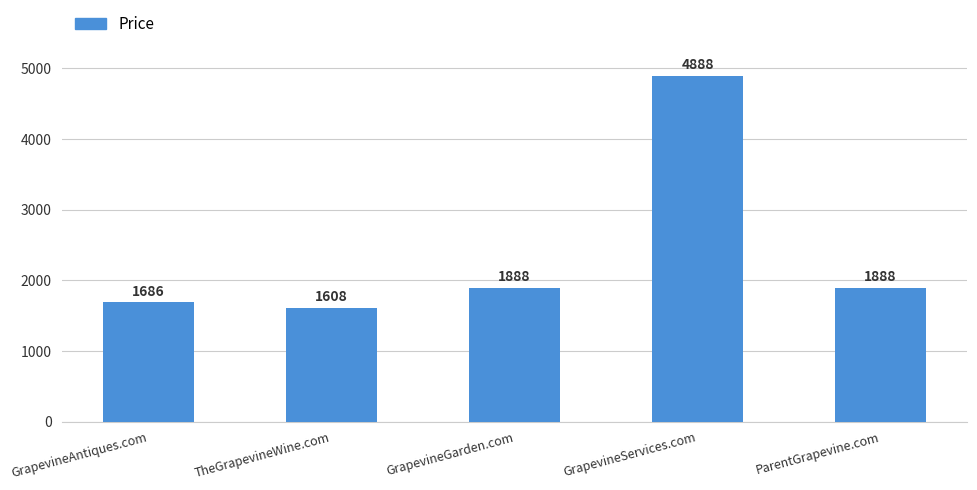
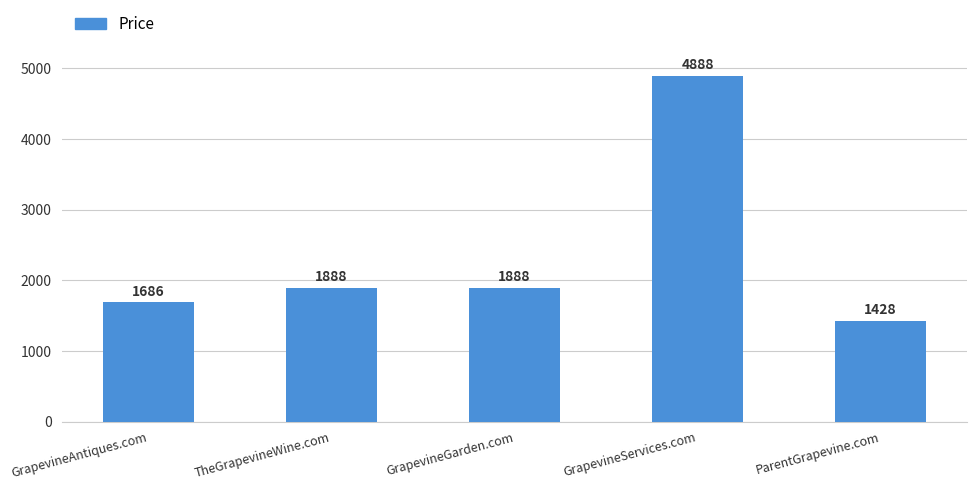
TheGrapevineWine.com: 1608 -> 1888
ParentGrapevine.com: 1888 -> 1428
